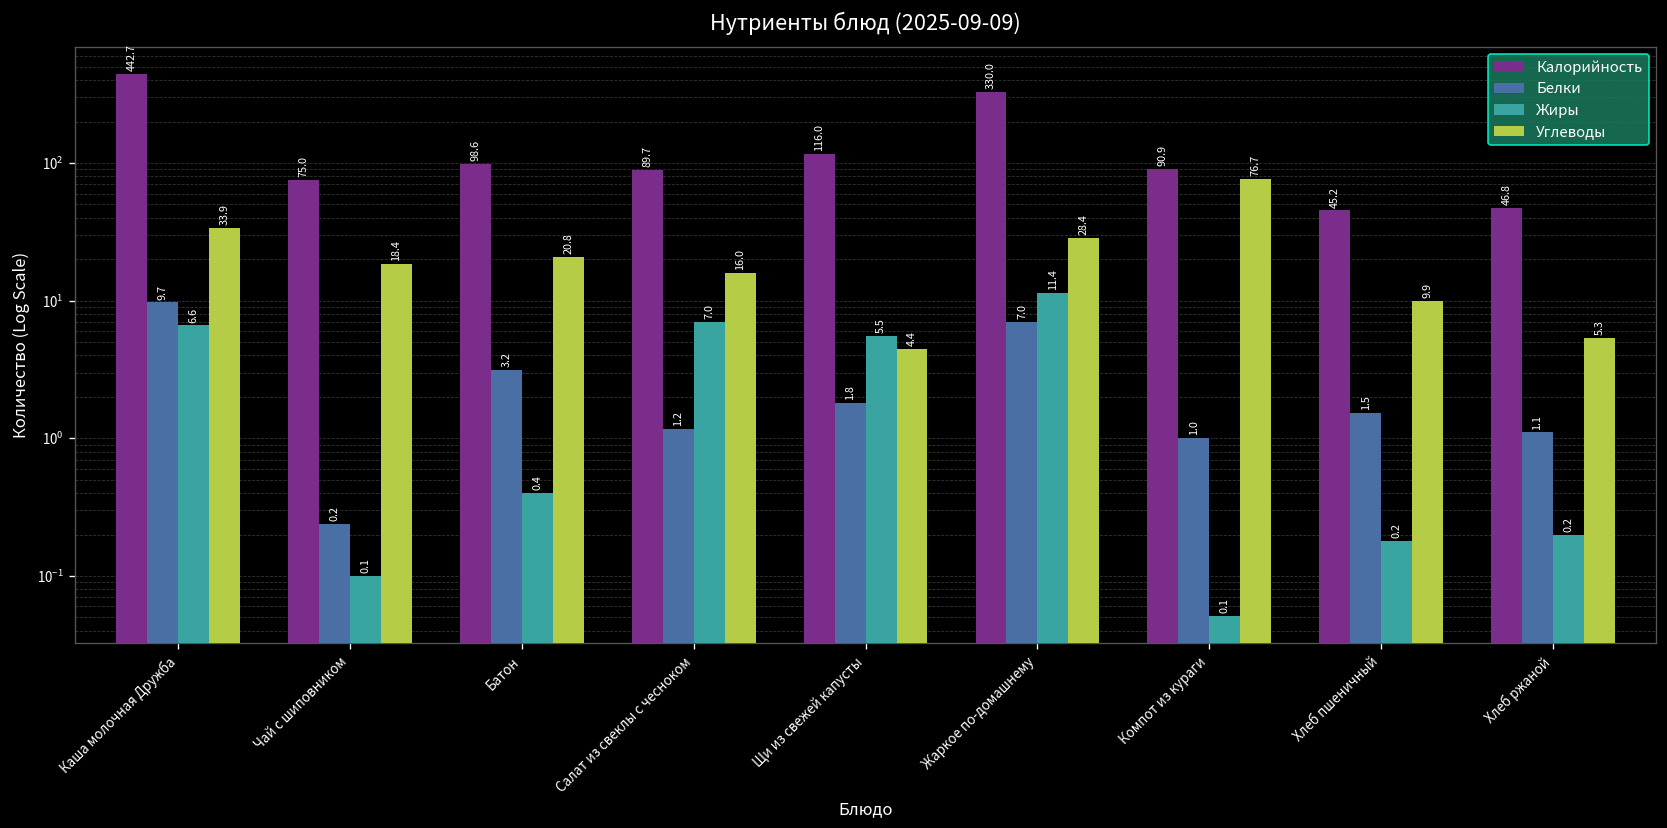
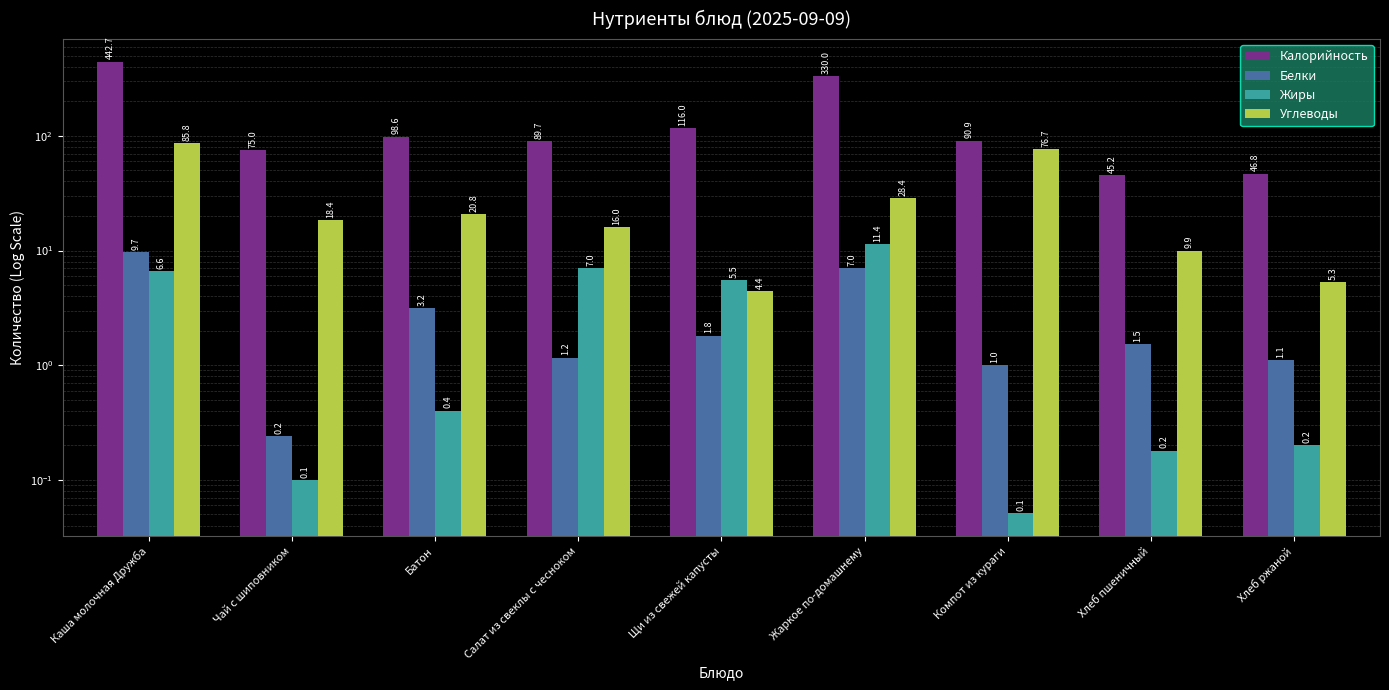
Углеводы, Каша молочная Дружба: 33.9 -> 85.8
